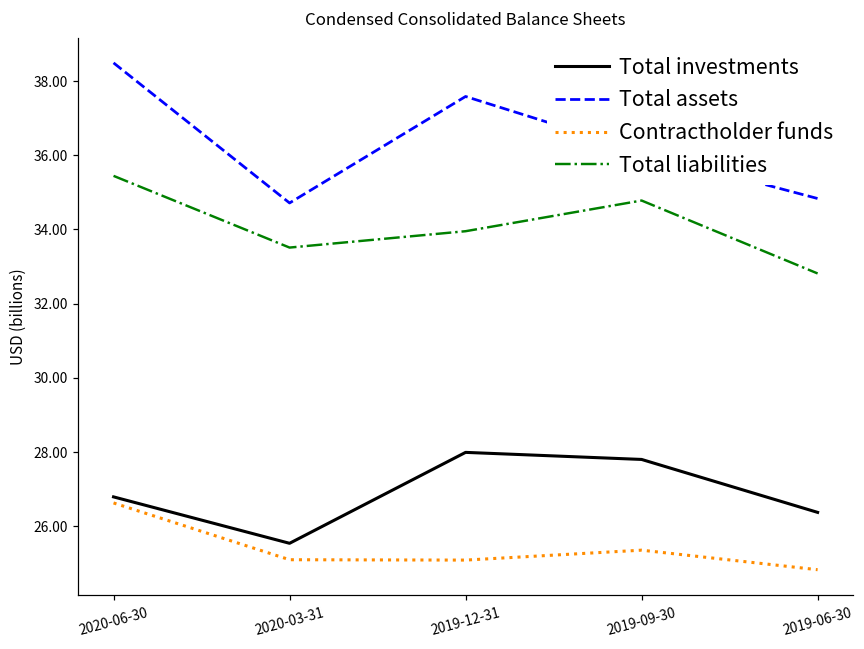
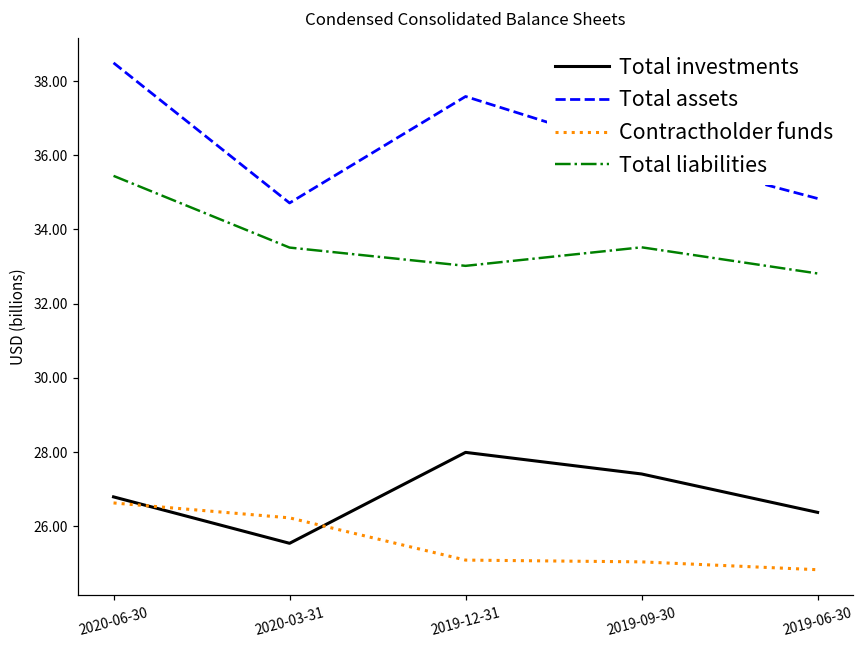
Contractholder funds, 2020-03-31: 25.1 -> 26.2
Total liabilities, 2019-12-31: 34.0 -> 33.0
Total investments, 2019-09-30: 27.8 -> 27.4
Contractholder funds, 2019-09-30: 25.4 -> 25.0
Total liabilities, 2019-09-30: 34.8 -> 33.5
